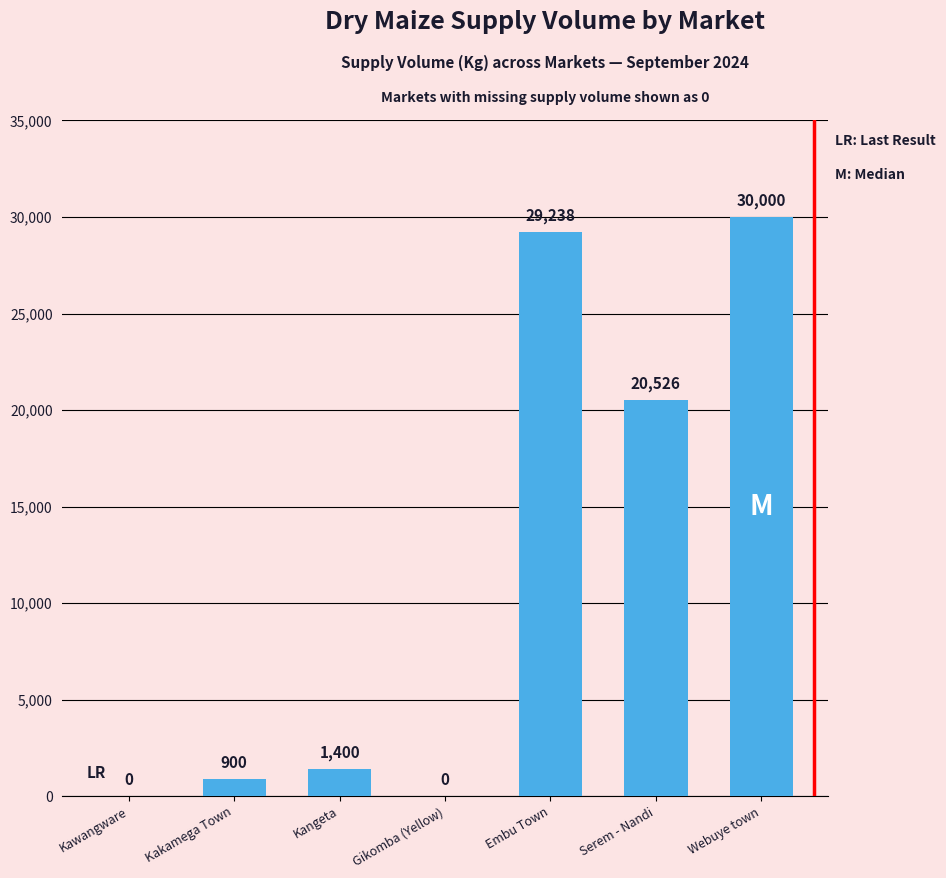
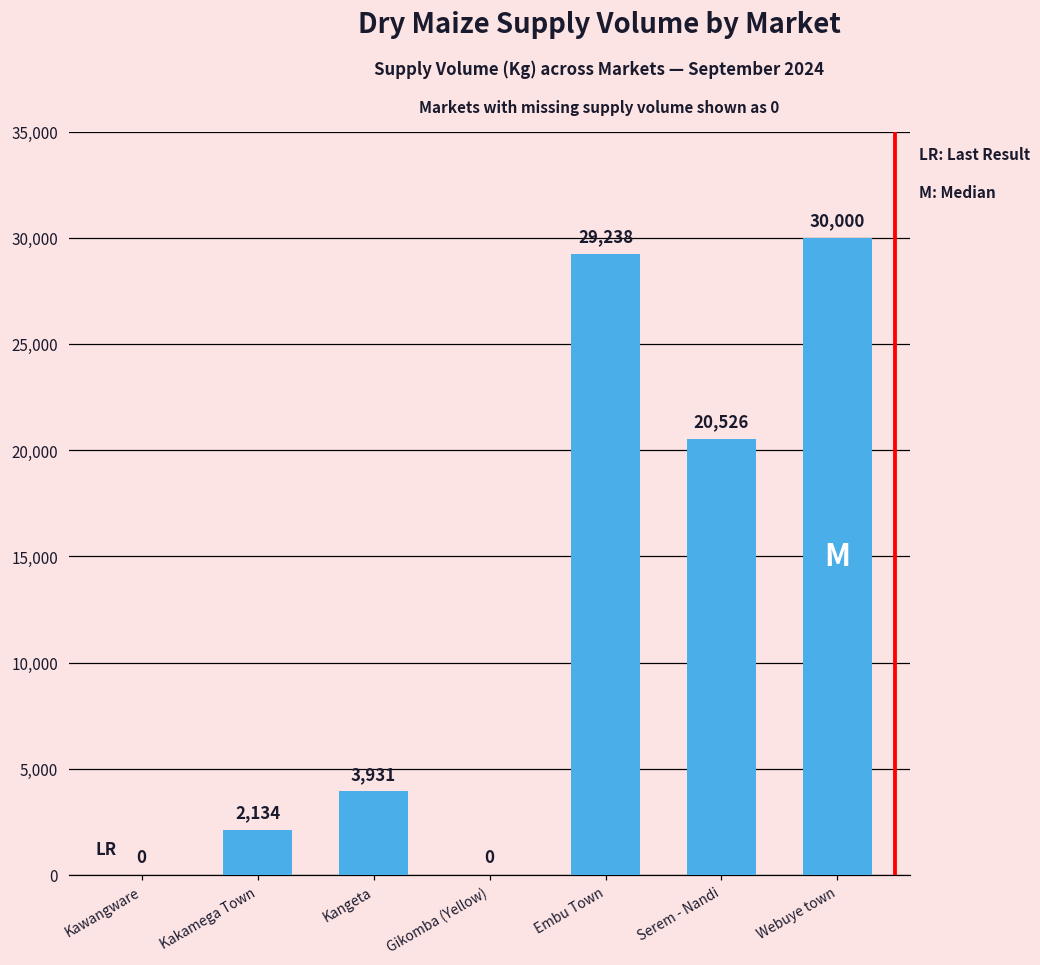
Kakamega Town: 900 -> 2,134
Kangeta: 1,400 -> 3,931
